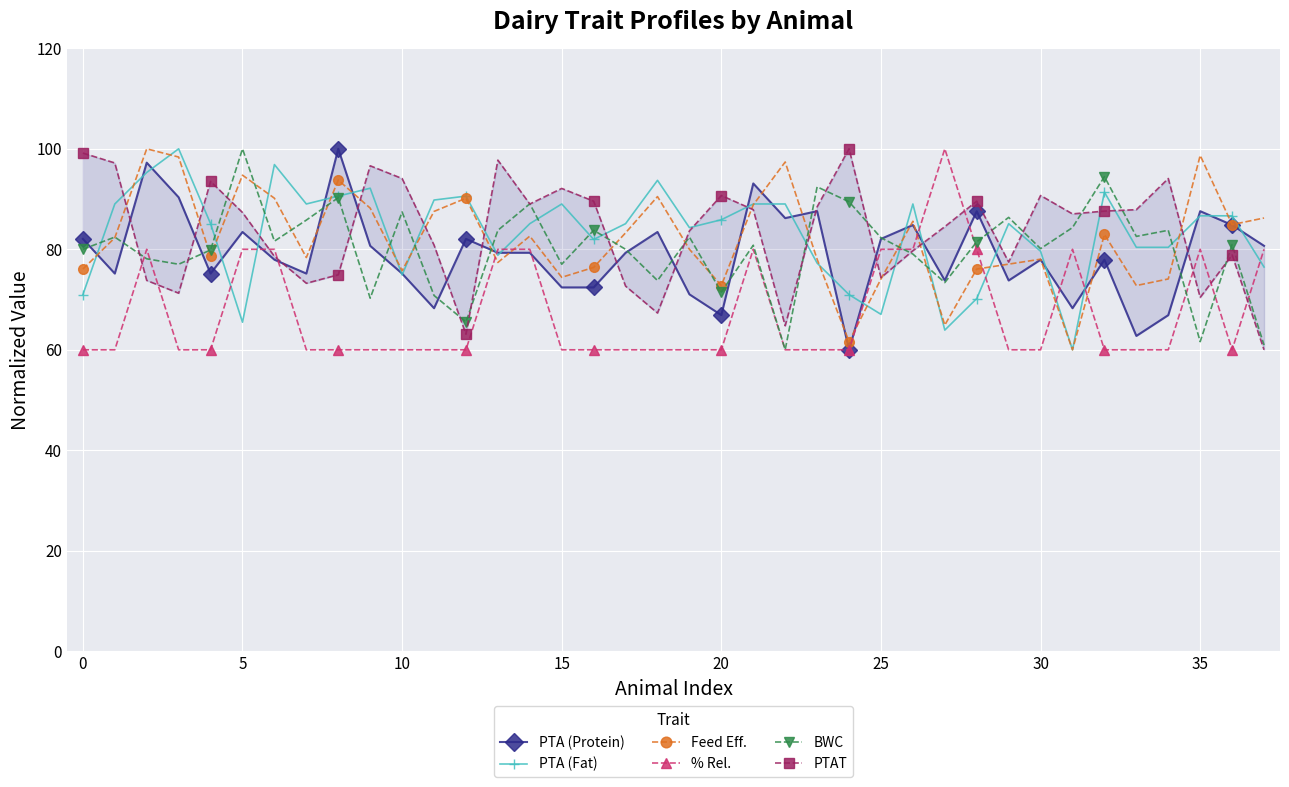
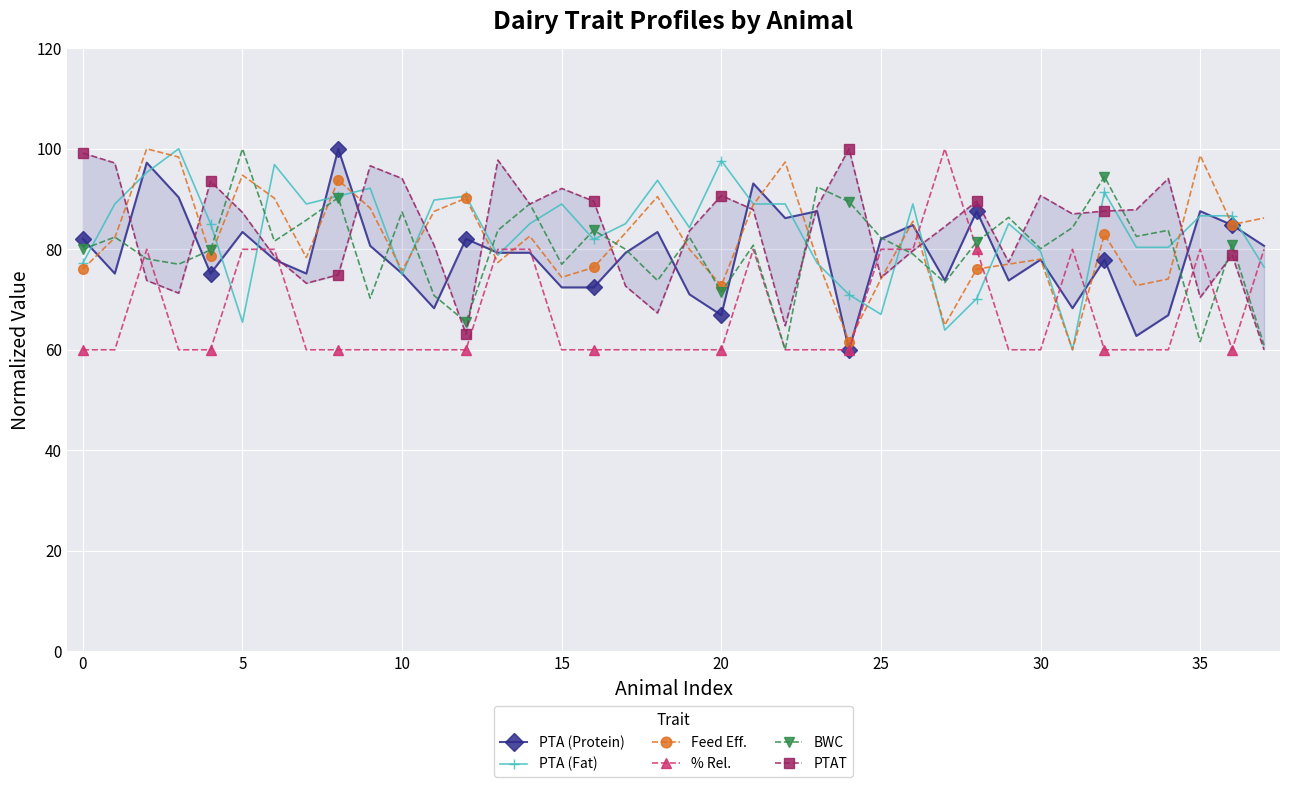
PTA (Fat), 0: 71 -> 77
PTA (Fat), 20: 86 -> 98
